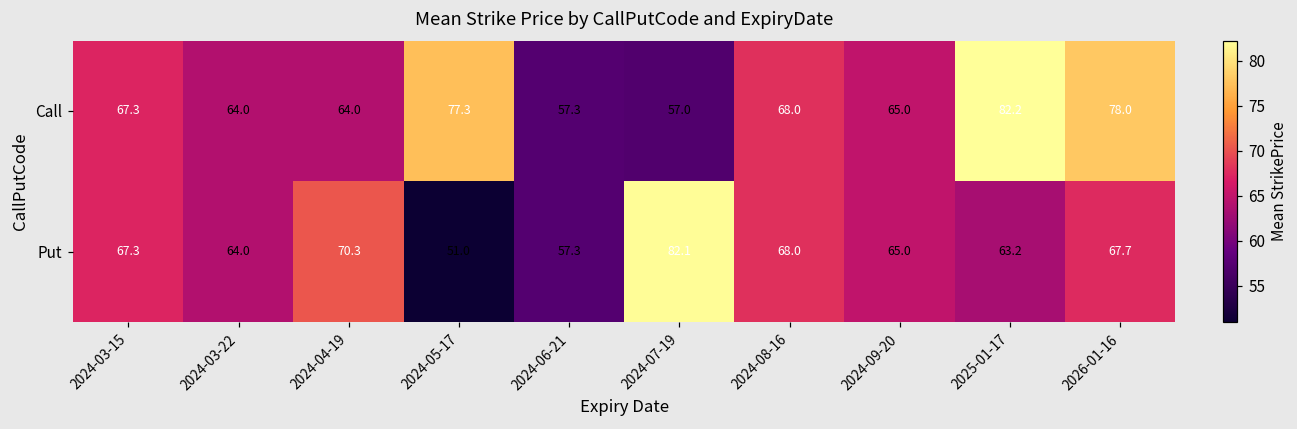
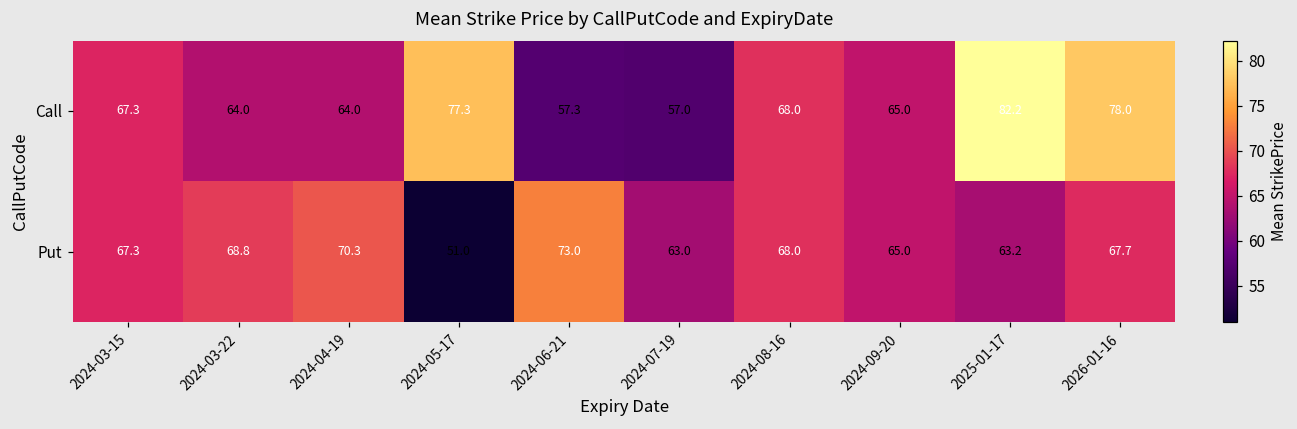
Put, 2024-03-22: 64.0 -> 68.8
Put, 2024-06-21: 57.3 -> 73.0
Put, 2024-07-19: 82.1 -> 63.0
